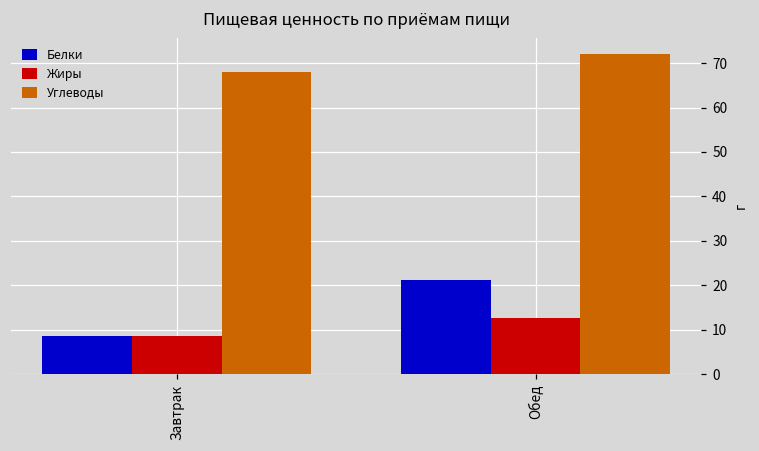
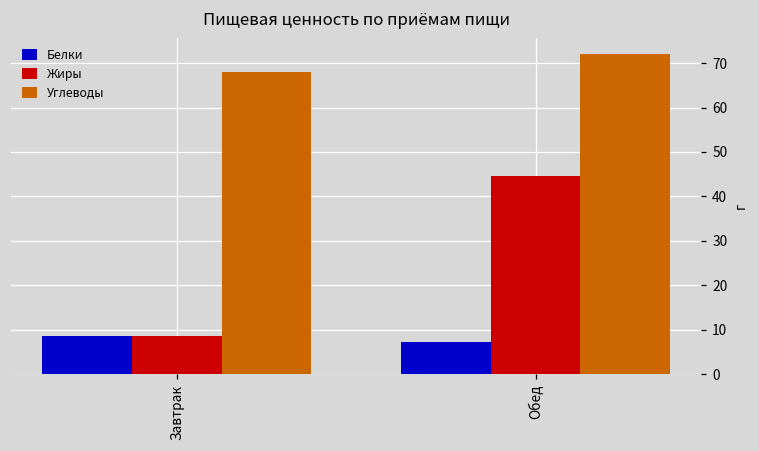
Белки, Обед: 21 -> 7
Жиры, Обед: 13 -> 45
